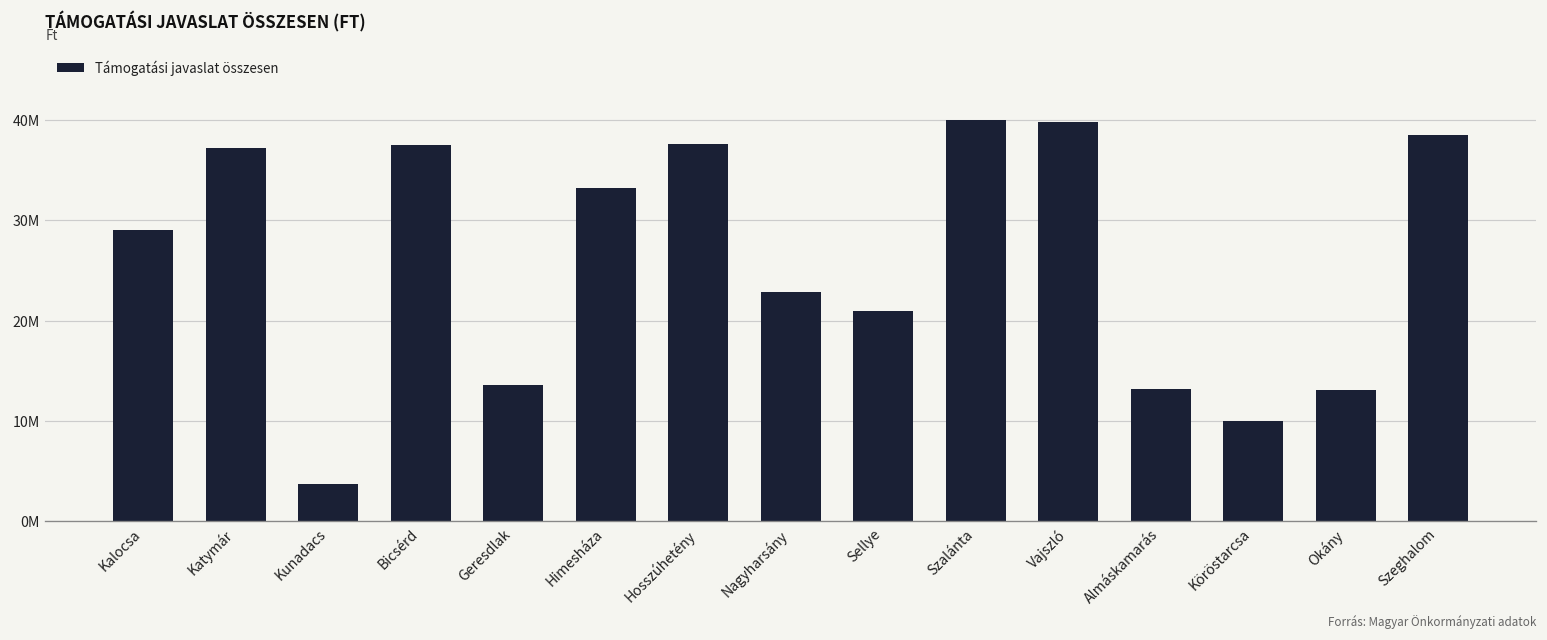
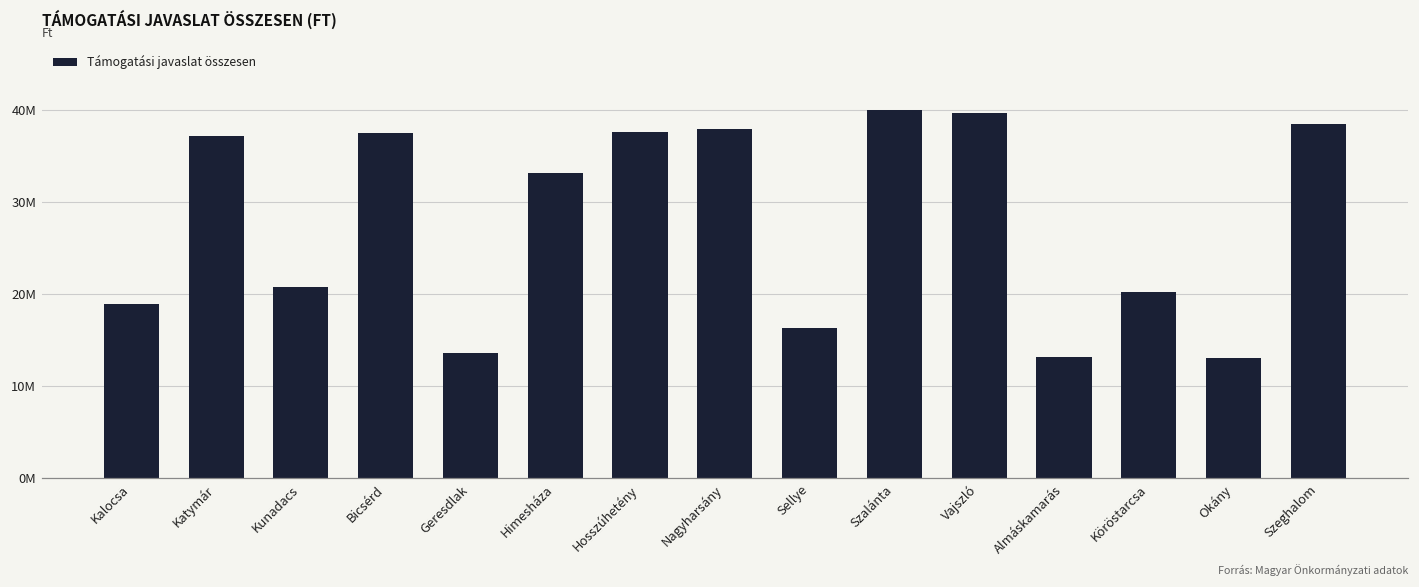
Kalocsa: 29000000 -> 19000000
Kunadacs: 4000000 -> 21000000
Nagyharsány: 23000000 -> 38000000
Sellye: 21000000 -> 16000000
Köröstarcsa: 10000000 -> 20000000
